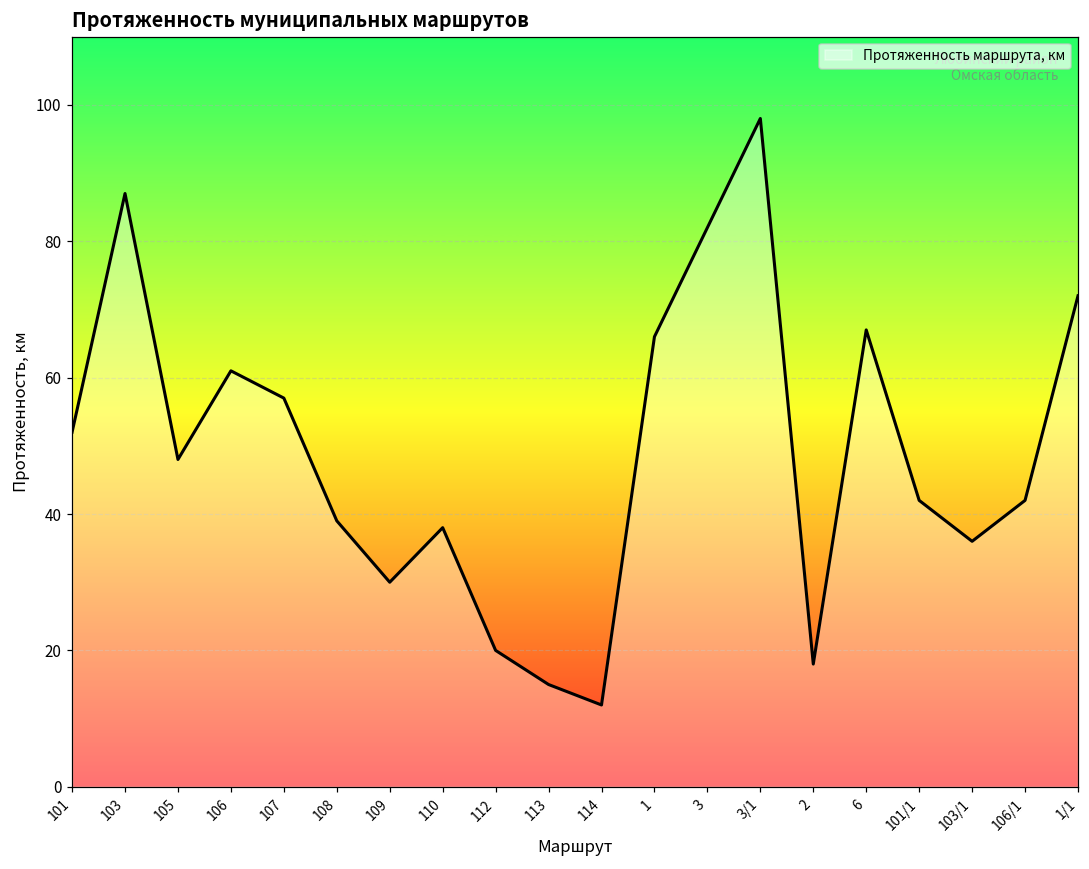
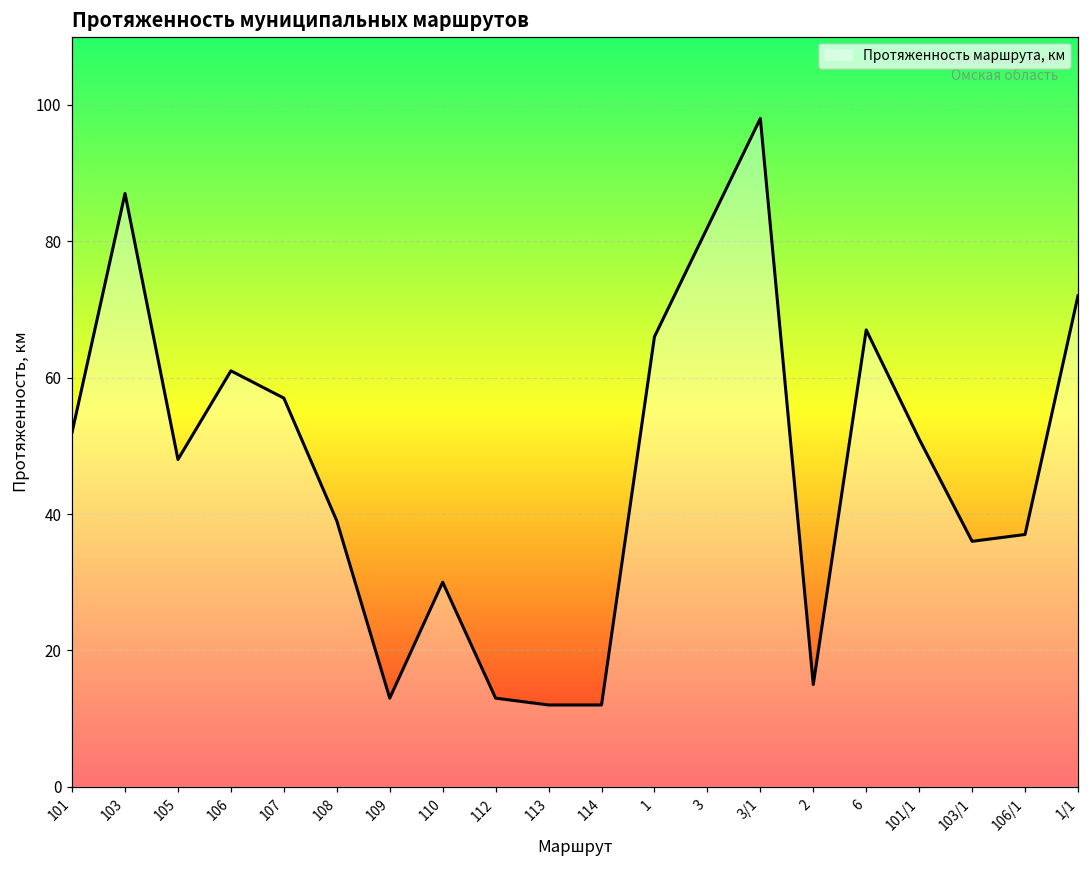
109: 30 -> 13
110: 38 -> 30
112: 20 -> 13
113: 15 -> 12
2: 18 -> 15
101/1: 42 -> 51
106/1: 42 -> 37
